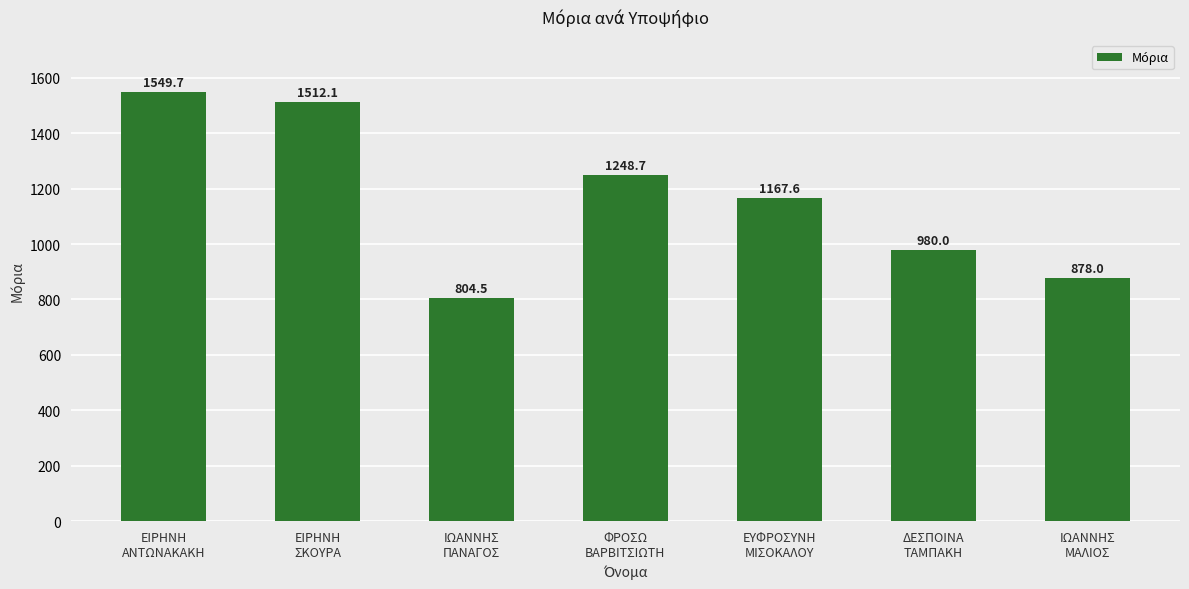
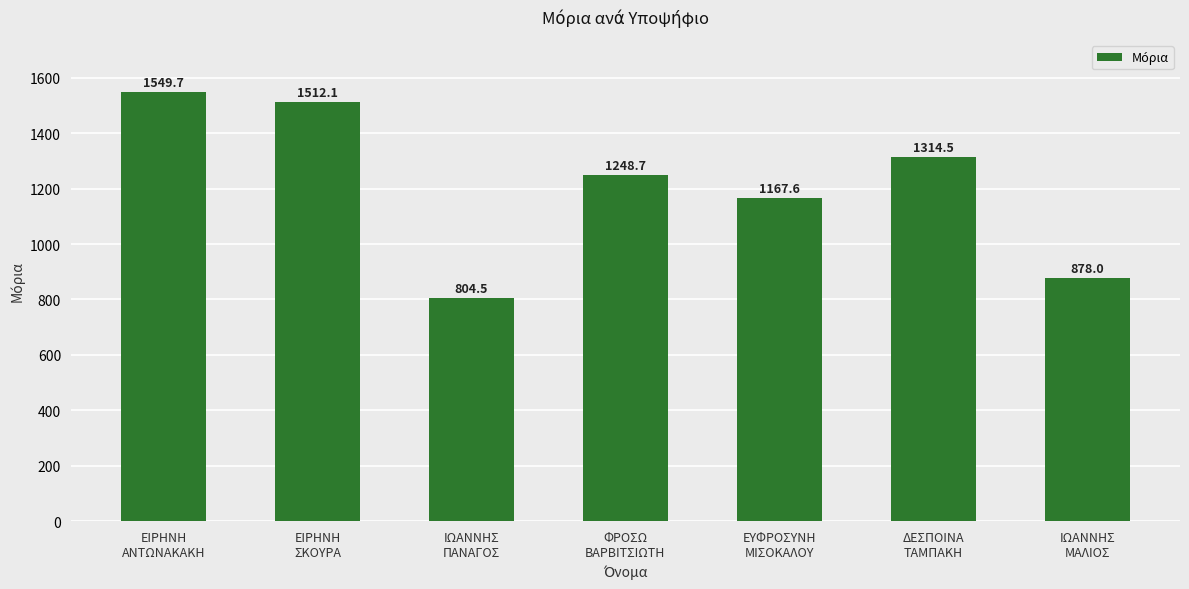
ΔΕΣΠΟΙΝΑ ΤΑΜΠΑΚΗ: 980.0 -> 1314.5
